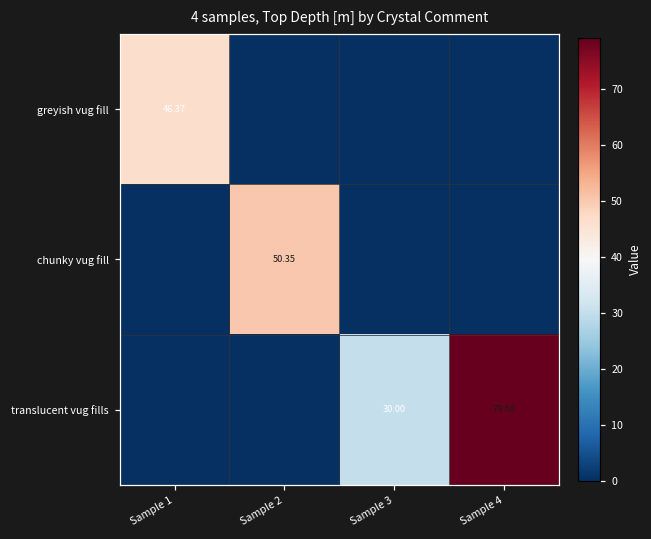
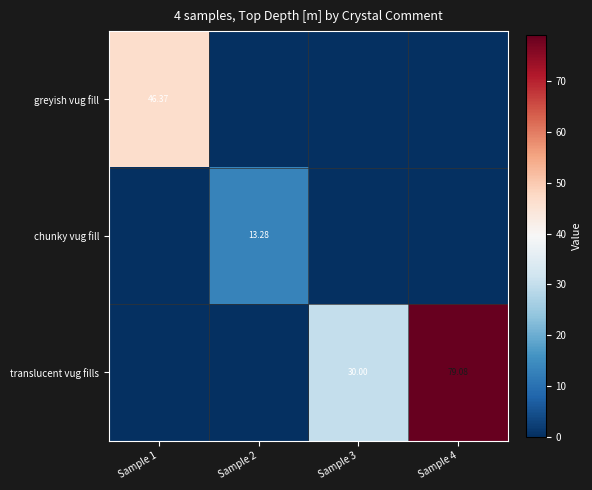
chunky vug fill, Sample 2: 50.35 -> 13.28
